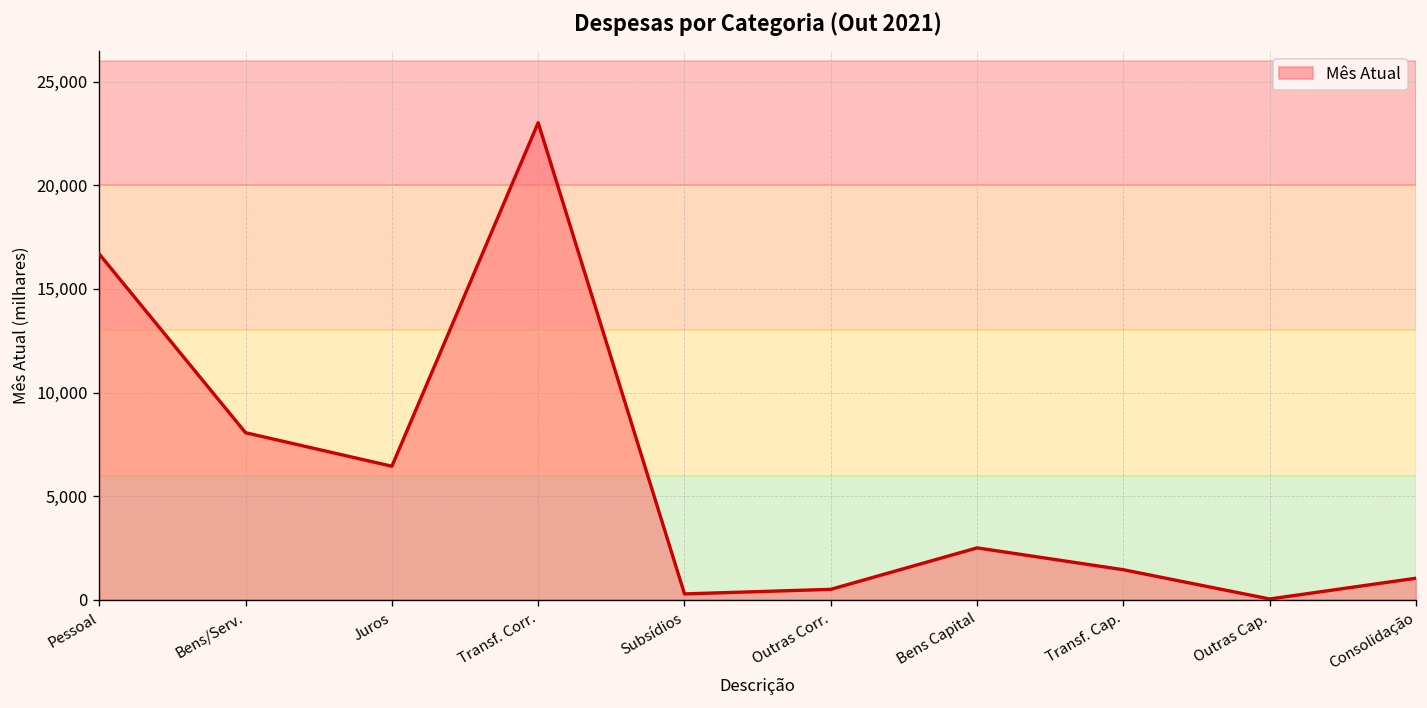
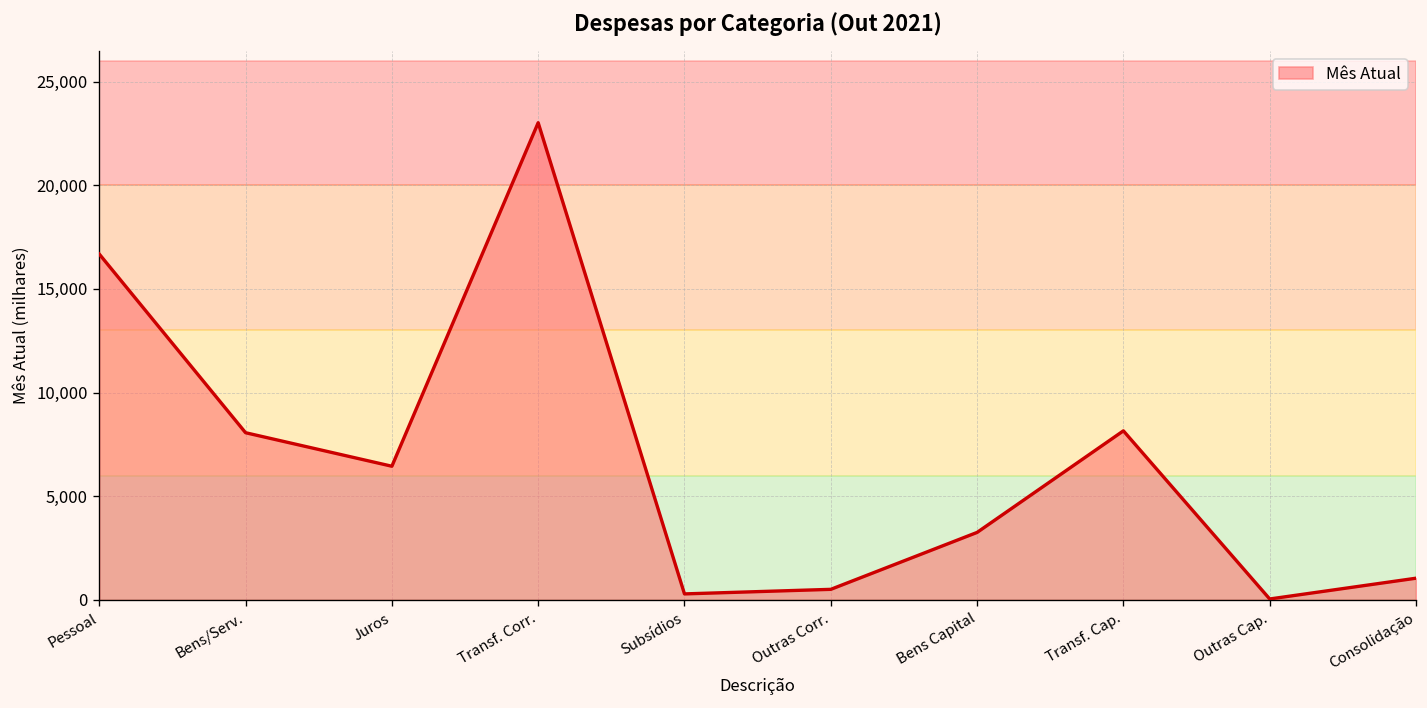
Bens Capital: 2,500 -> 3,300
Transf. Cap.: 1,500 -> 8,200
